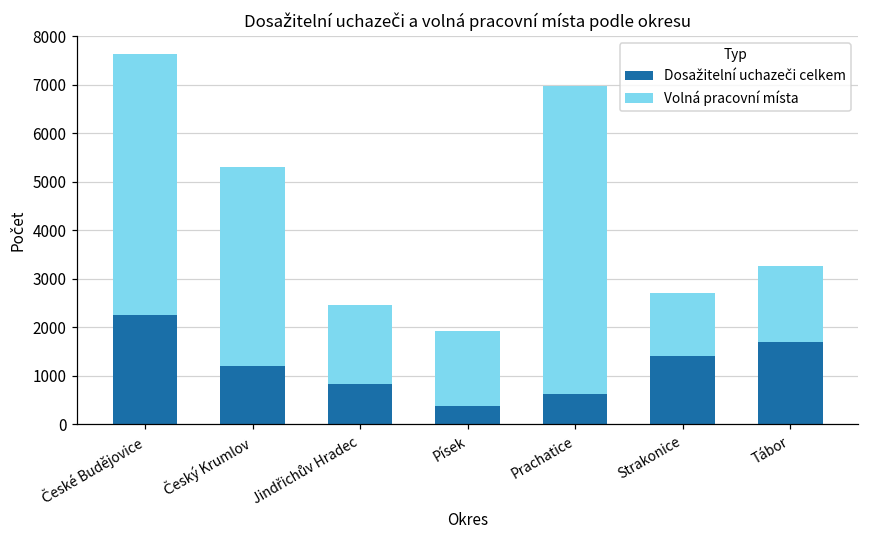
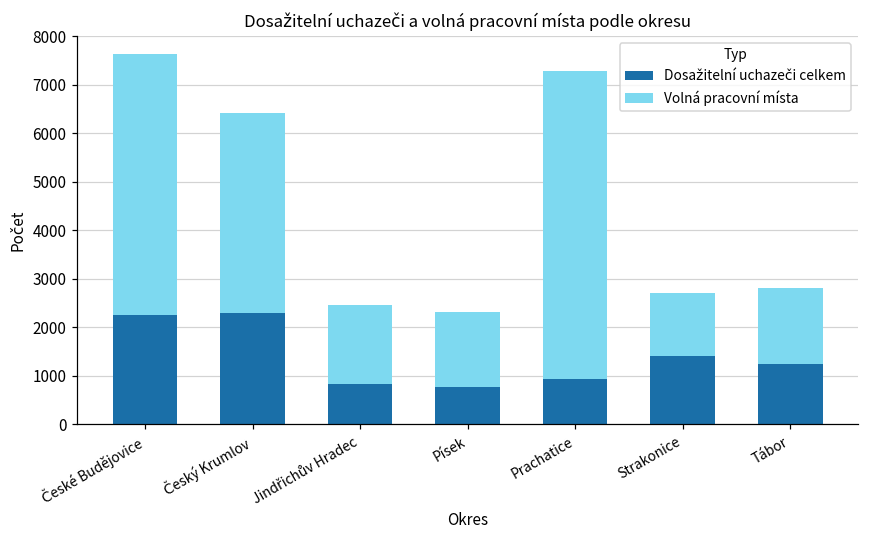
Dosažitelní uchazeči celkem, Český Krumlov: 1200 -> 2300
Dosažitelní uchazeči celkem, Písek: 400 -> 800
Dosažitelní uchazeči celkem, Prachatice: 600 -> 900
Dosažitelní uchazeči celkem, Tábor: 1700 -> 1200
